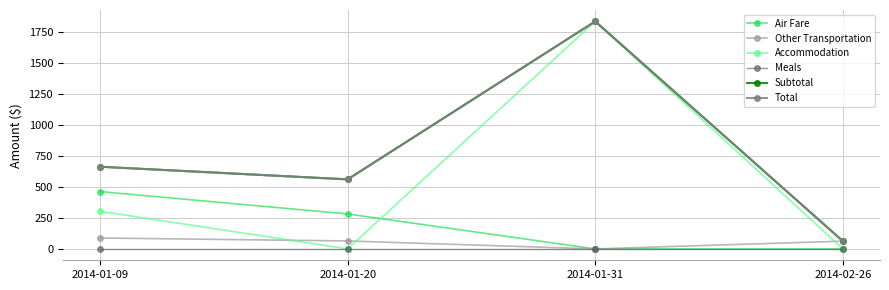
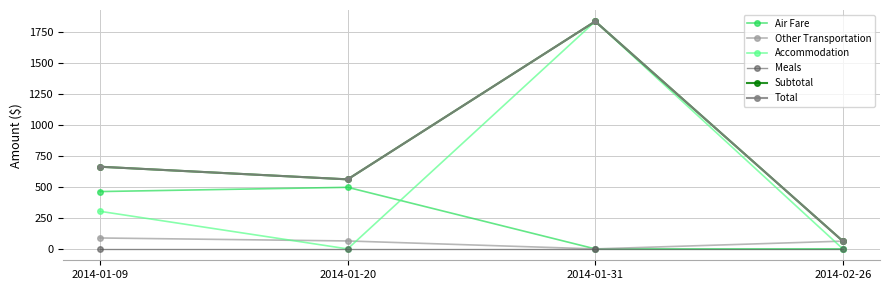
Air Fare, 2014-01-20: 280 -> 500
